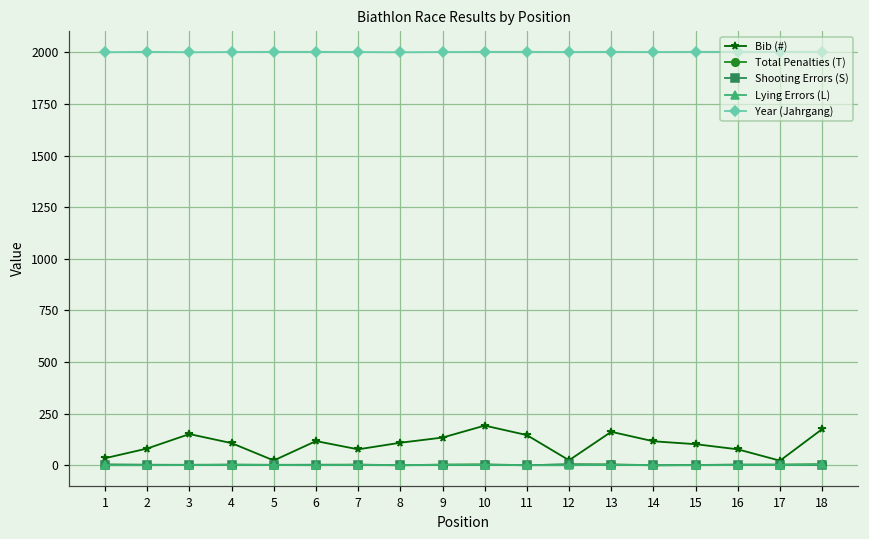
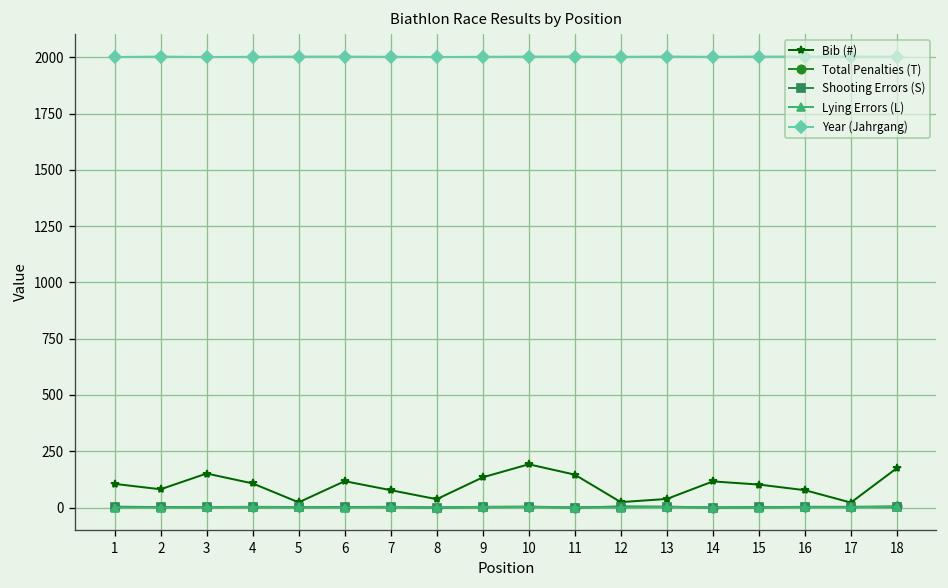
Bib (#), 1: 30 -> 110
Bib (#), 8: 110 -> 40
Bib (#), 13: 160 -> 40
